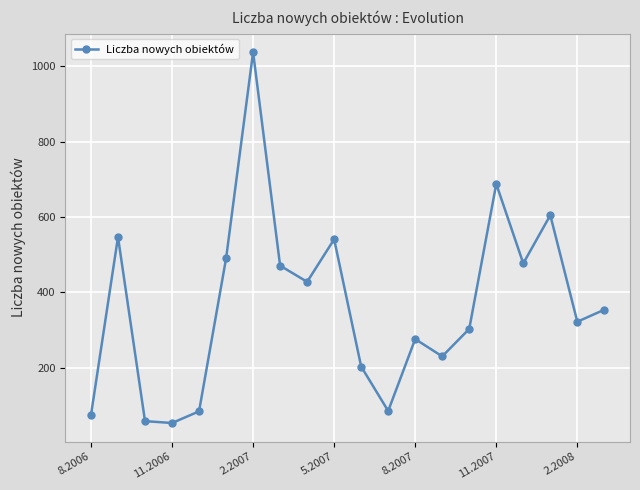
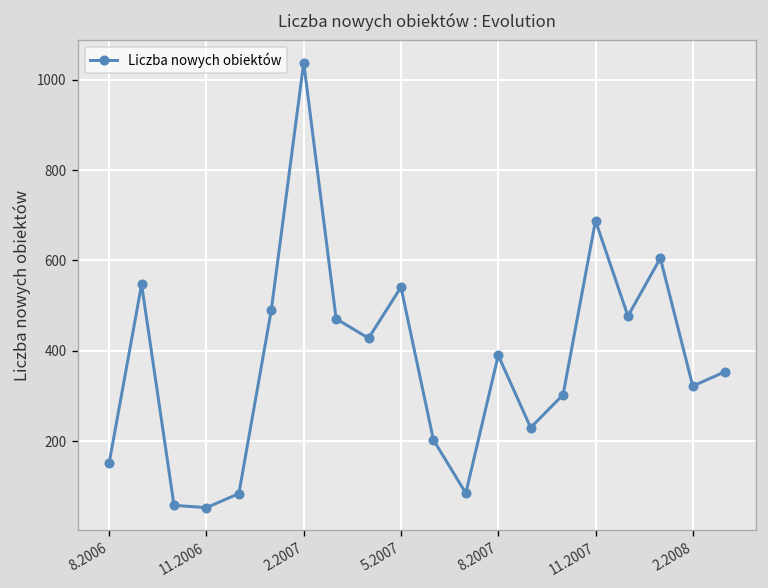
8.2006: 70 -> 150
8.2007: 280 -> 390
